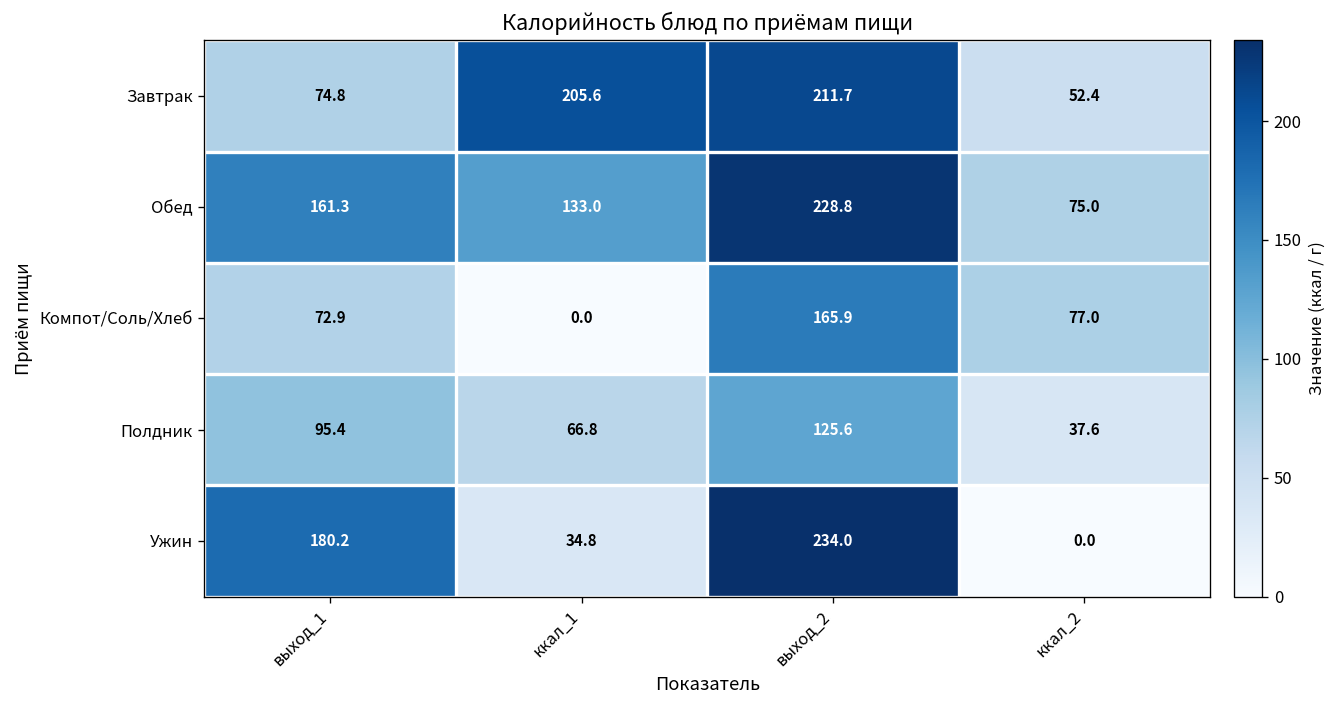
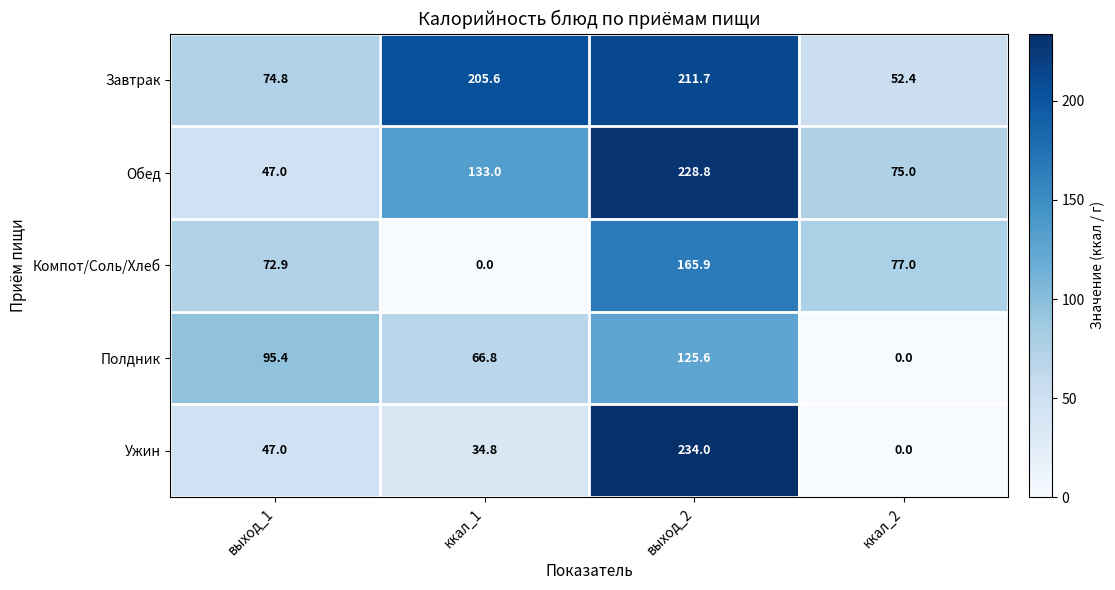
Обед, выход_1: 161.3 -> 47.0
Полдник, ккал_2: 37.6 -> 0.0
Ужин, выход_1: 180.2 -> 47.0
